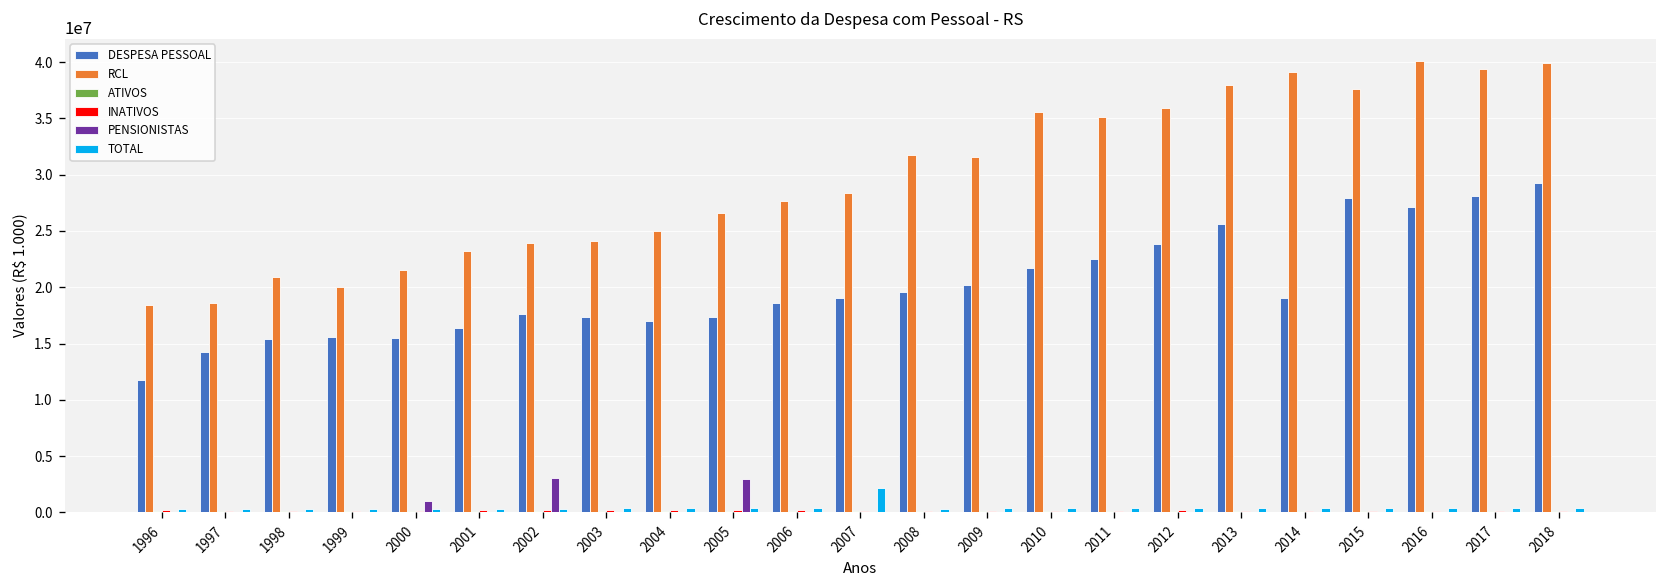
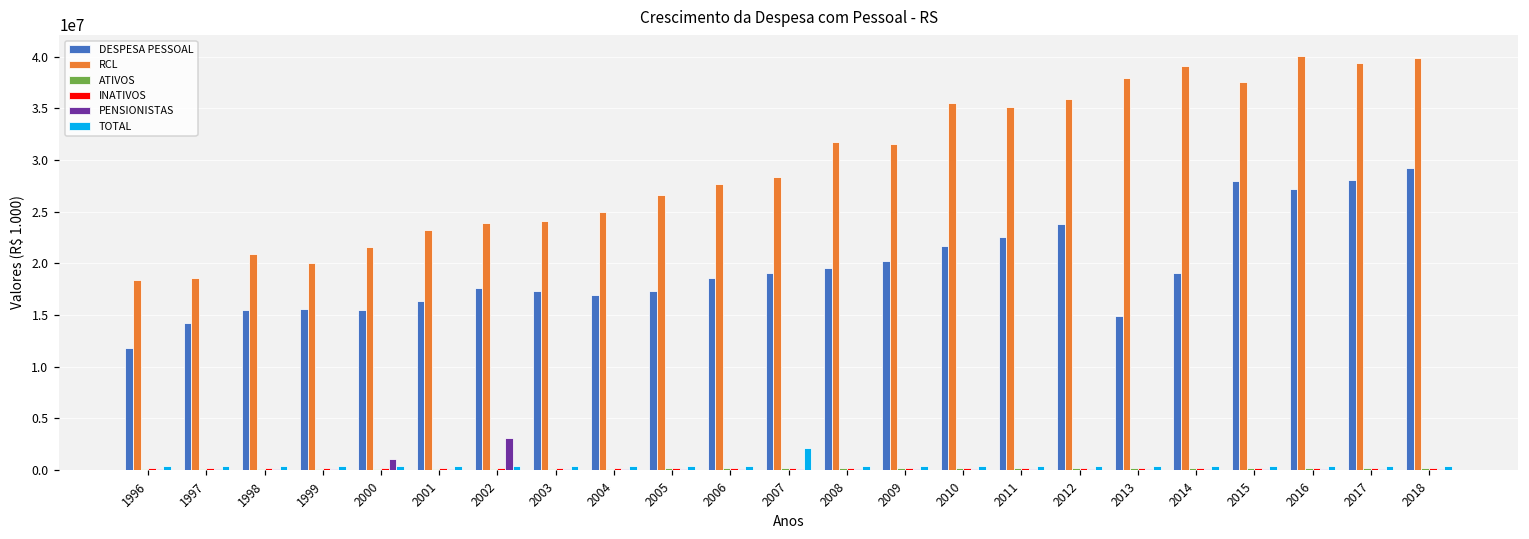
PENSIONISTAS, 2005: 3000000 -> 0
DESPESA PESSOAL, 2013: 26000000 -> 15000000
